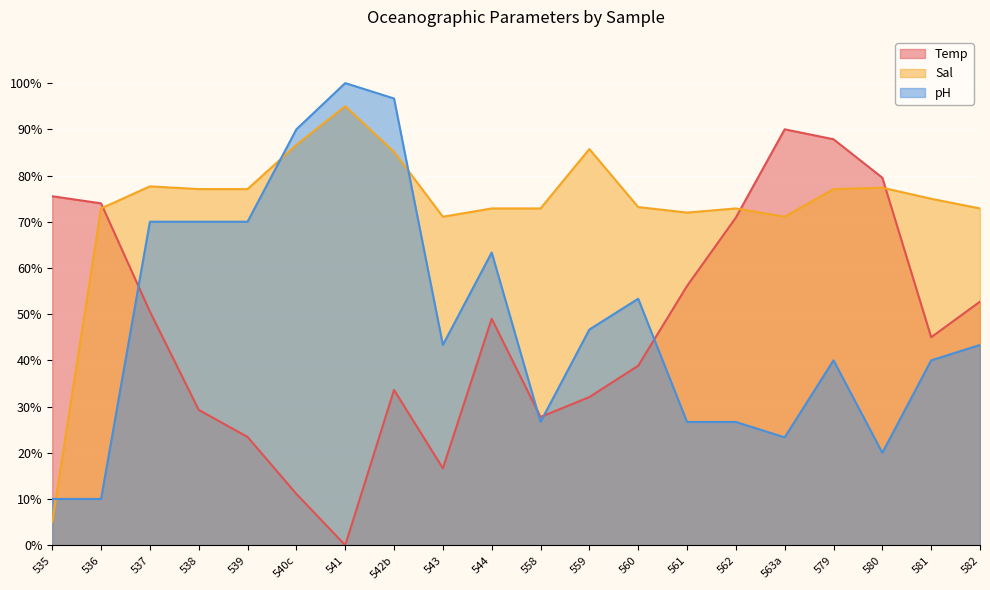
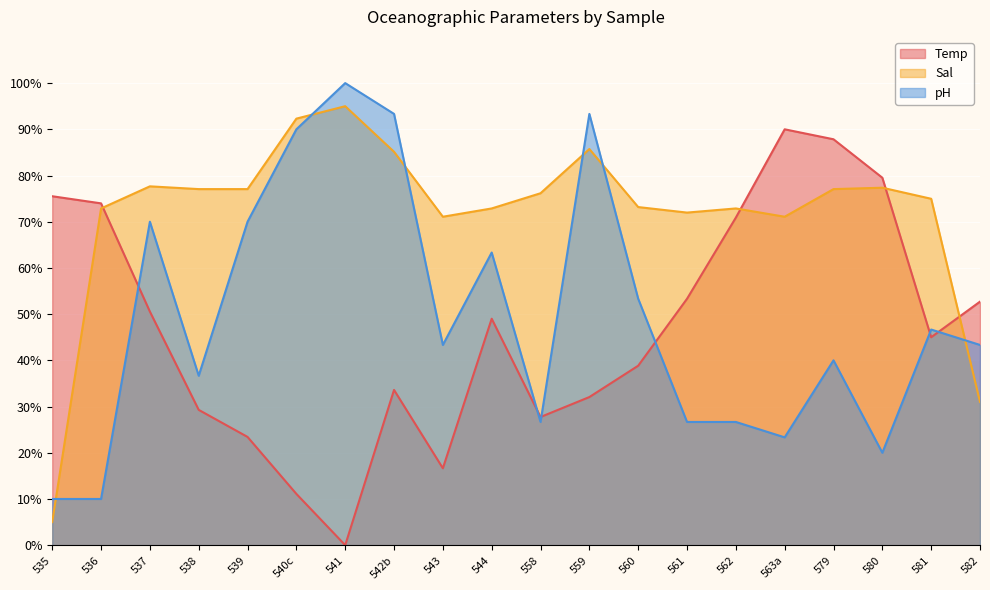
pH, 538: 70% -> 37%
Sal, 540c: 87% -> 92%
pH, 542b: 97% -> 93%
Sal, 558: 73% -> 76%
pH, 559: 47% -> 93%
Temp, 561: 56% -> 53%
pH, 581: 40% -> 47%
Sal, 582: 73% -> 31%
